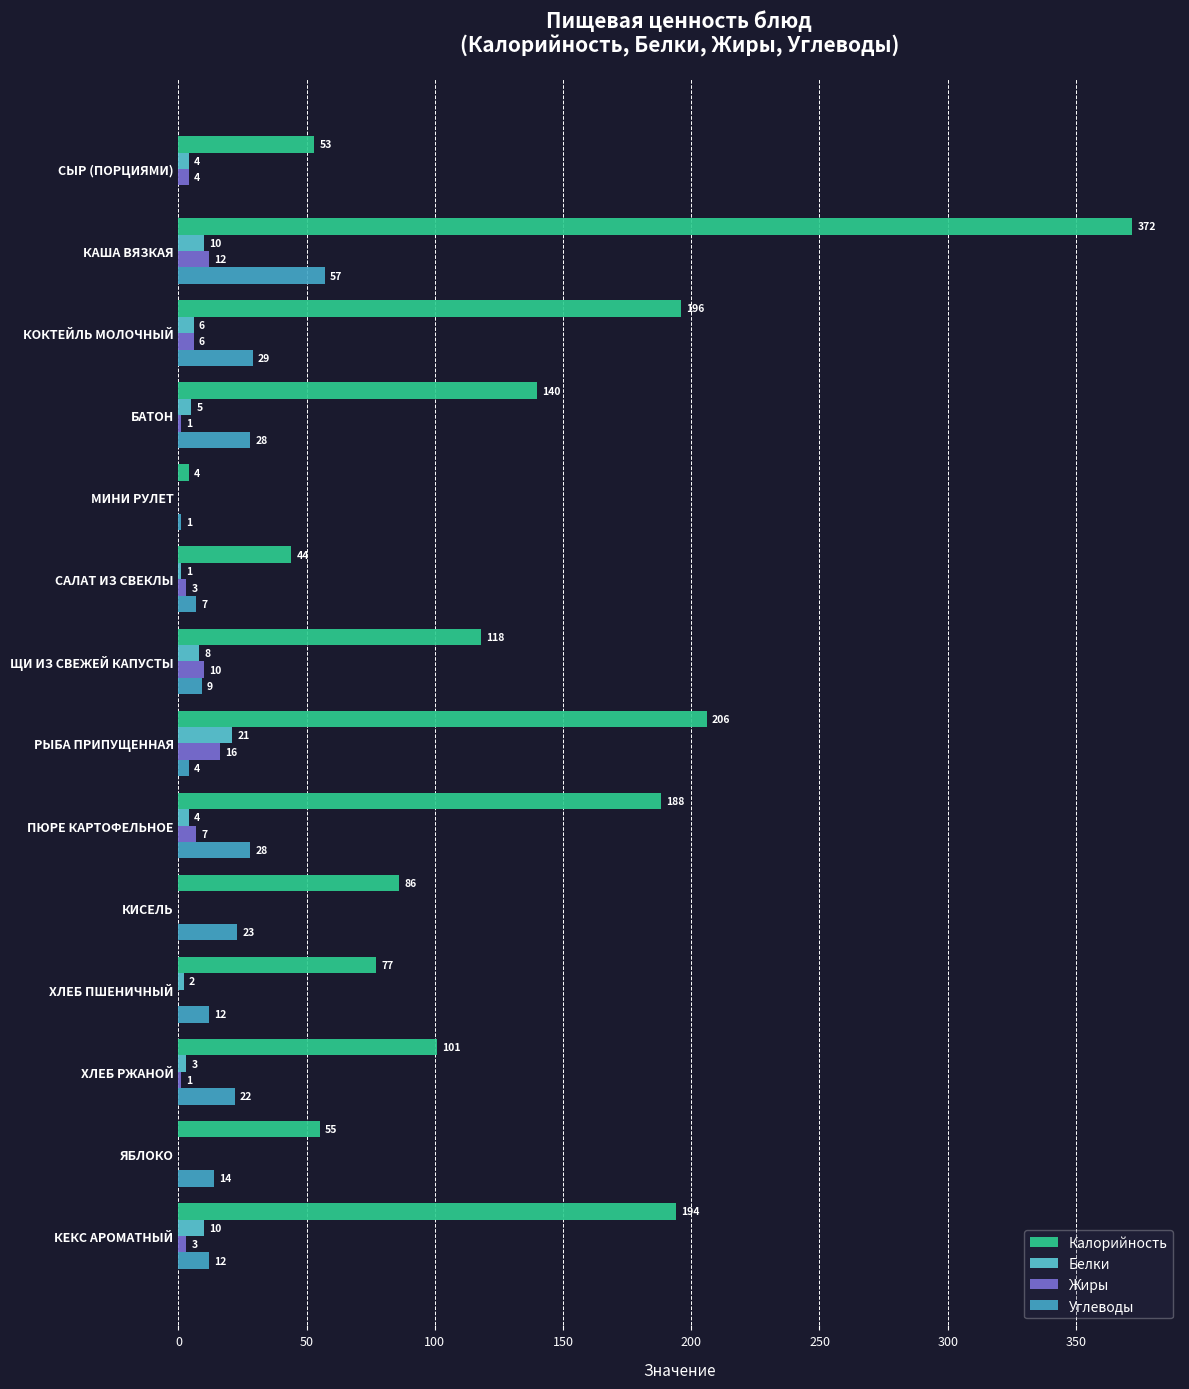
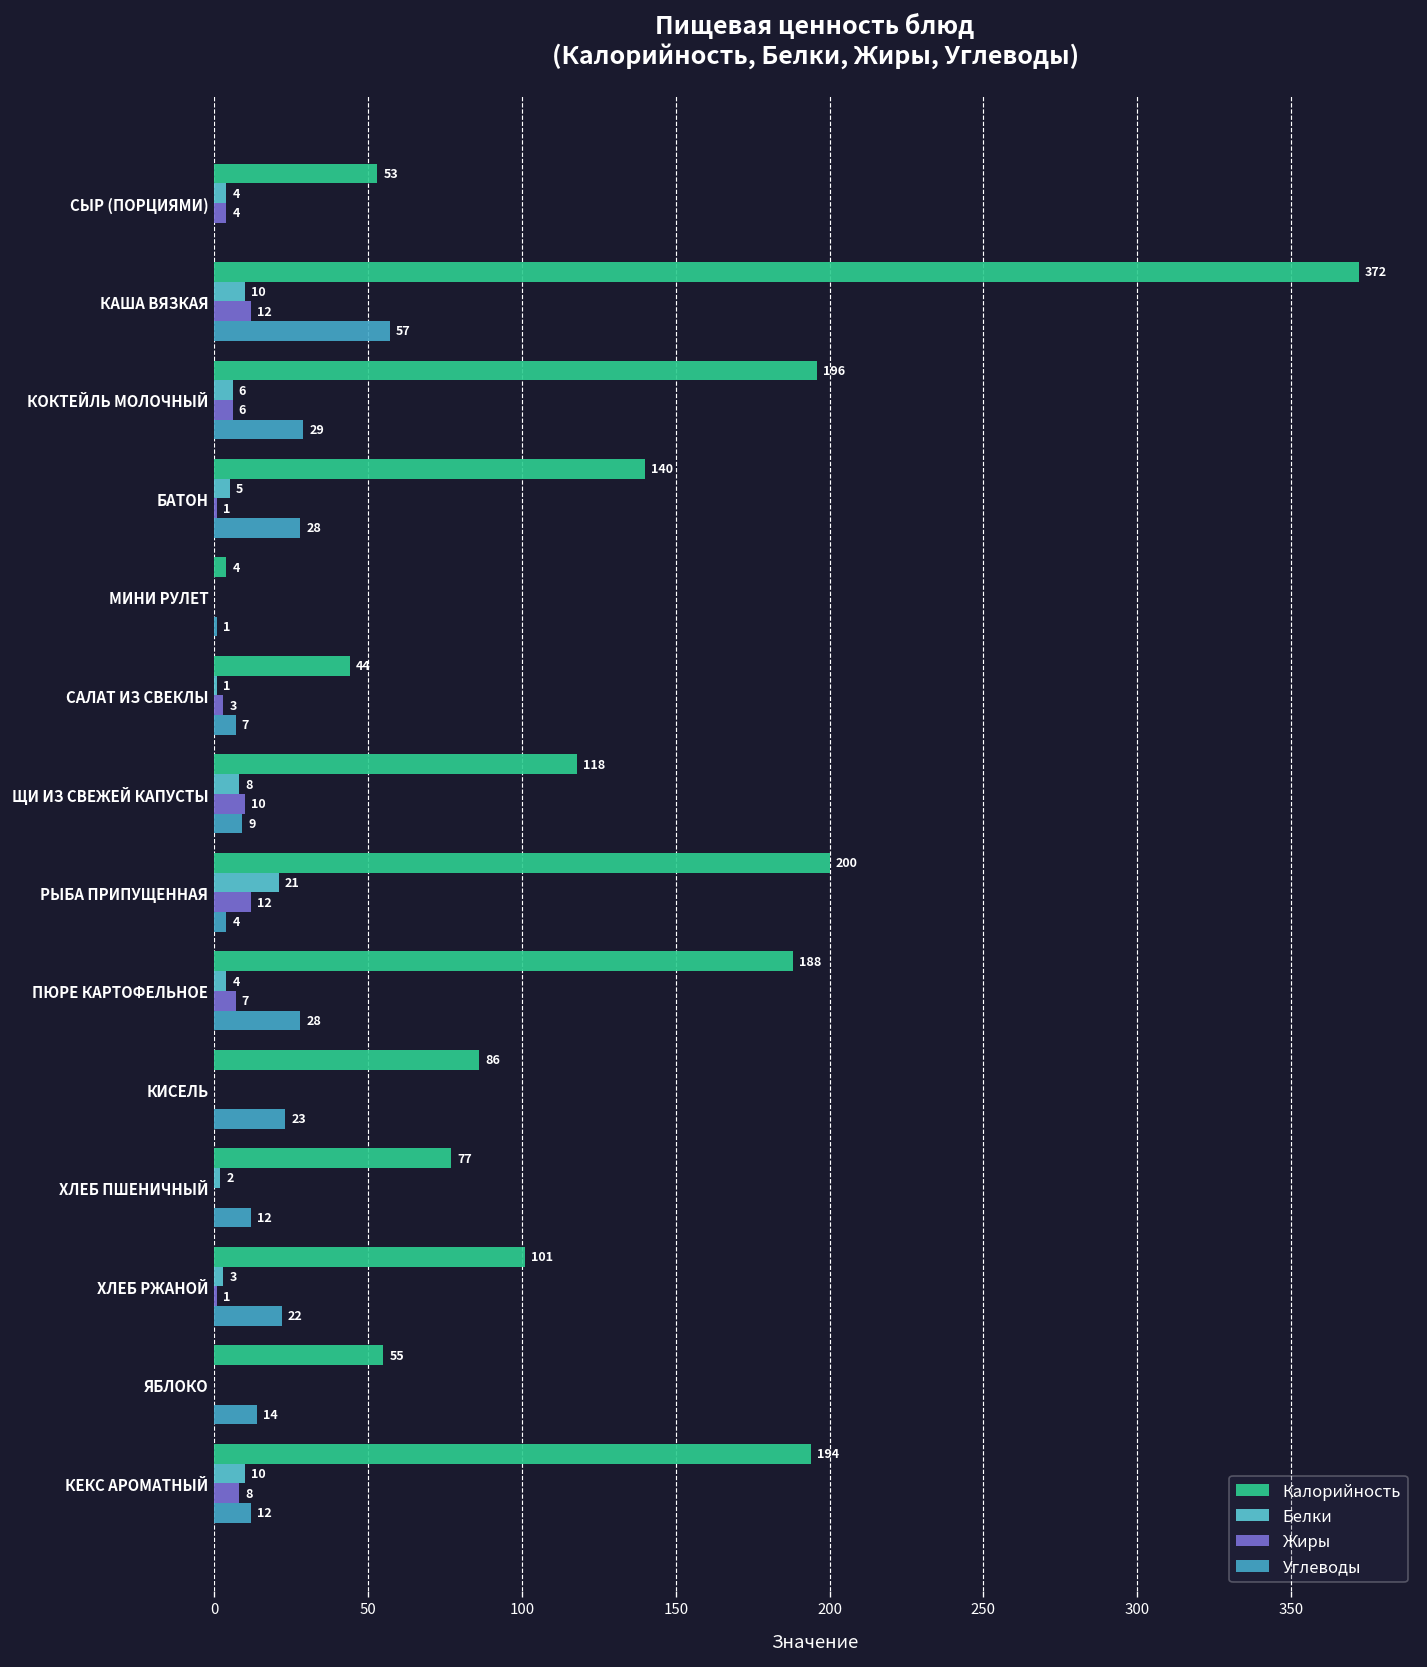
Калорийность, РЫБА ПРИПУЩЕННАЯ: 206 -> 200
Жиры, РЫБА ПРИПУЩЕННАЯ: 16 -> 12
Жиры, КЕКС АРОМАТНЫЙ: 3 -> 8
